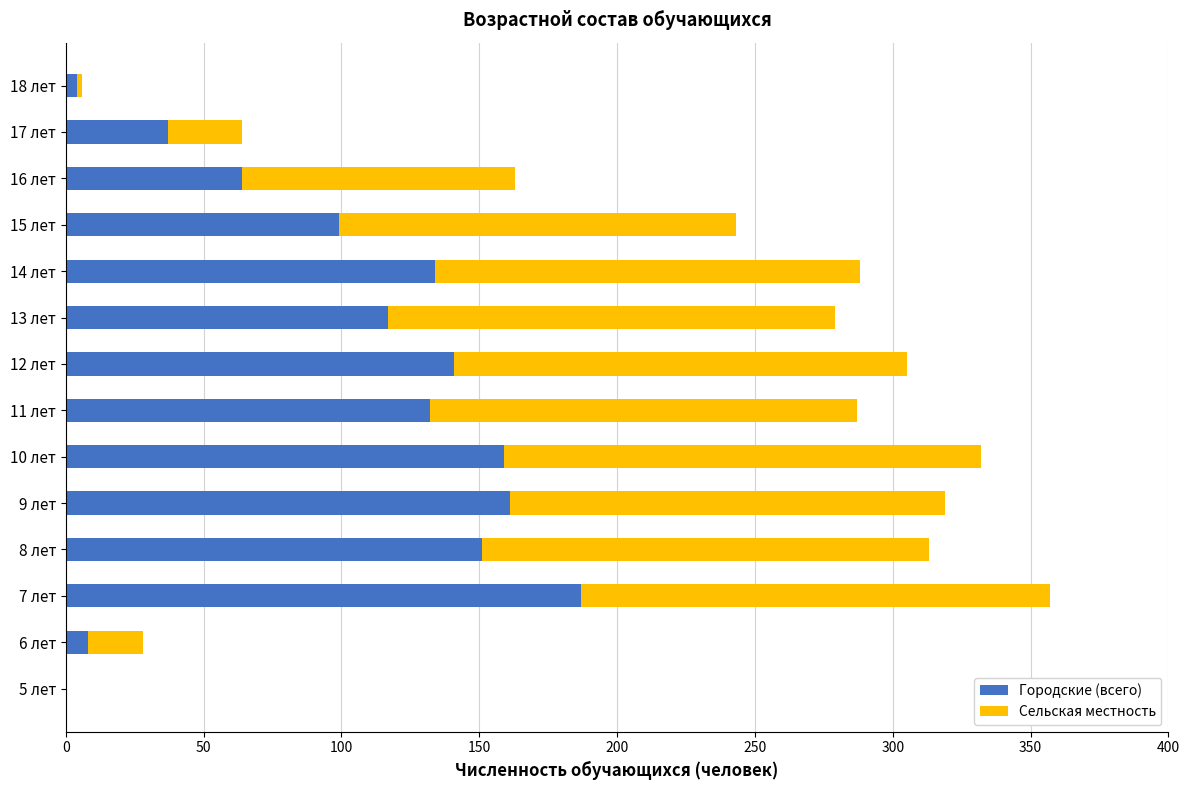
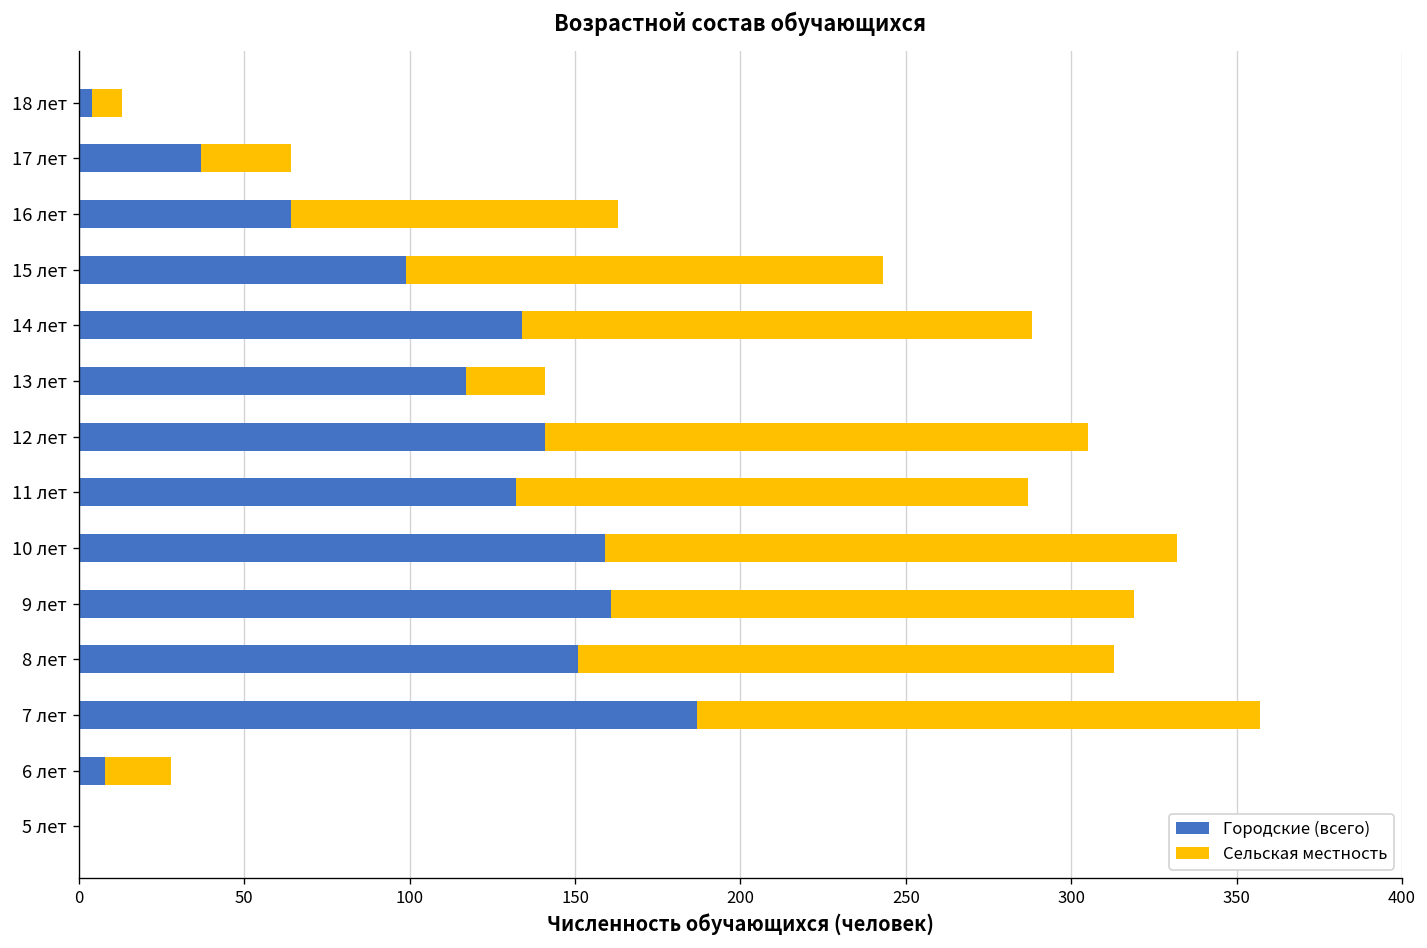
Сельская местность, 18 лет: 2 -> 9
Сельская местность, 13 лет: 162 -> 24
